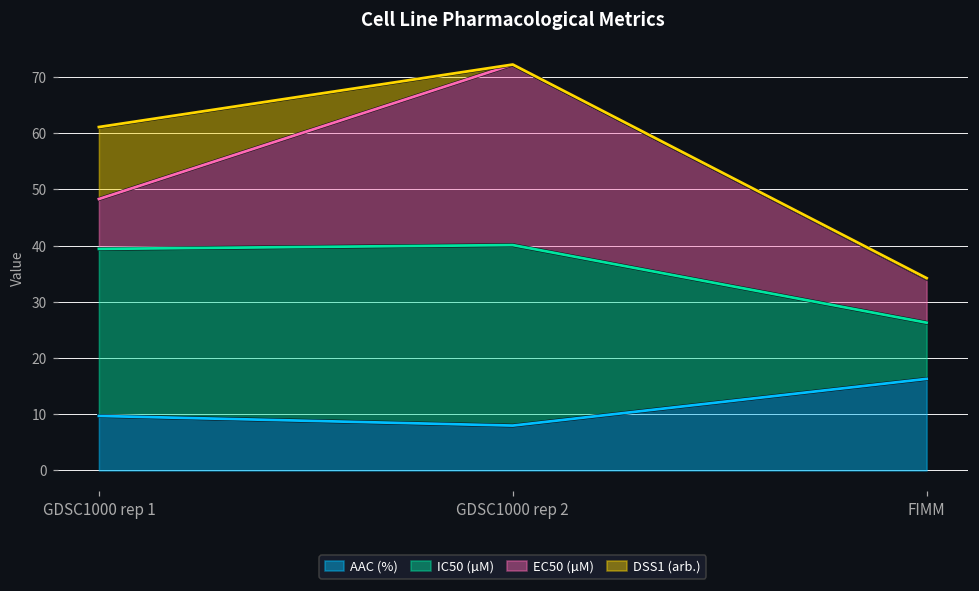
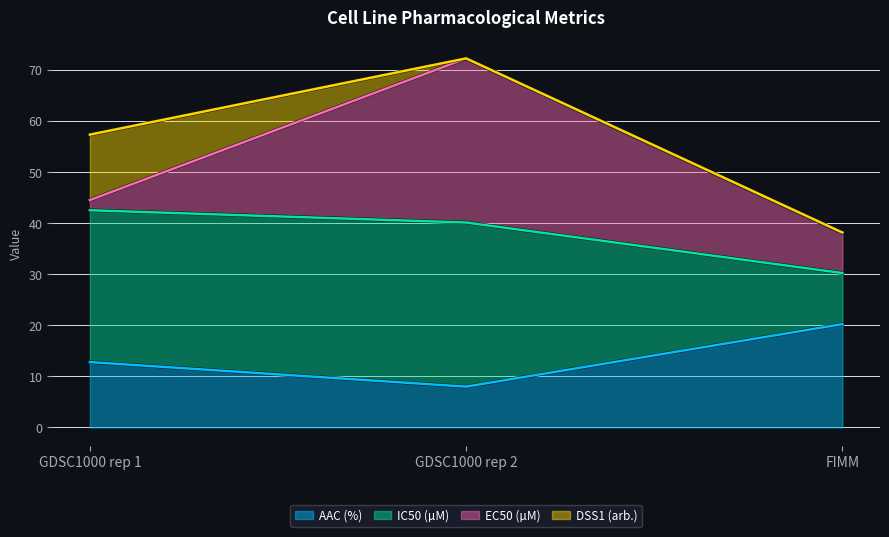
AAC (%), GDSC1000 rep 1: 10 -> 13
EC50 (µM), GDSC1000 rep 1: 9 -> 2
AAC (%), FIMM: 16 -> 20
